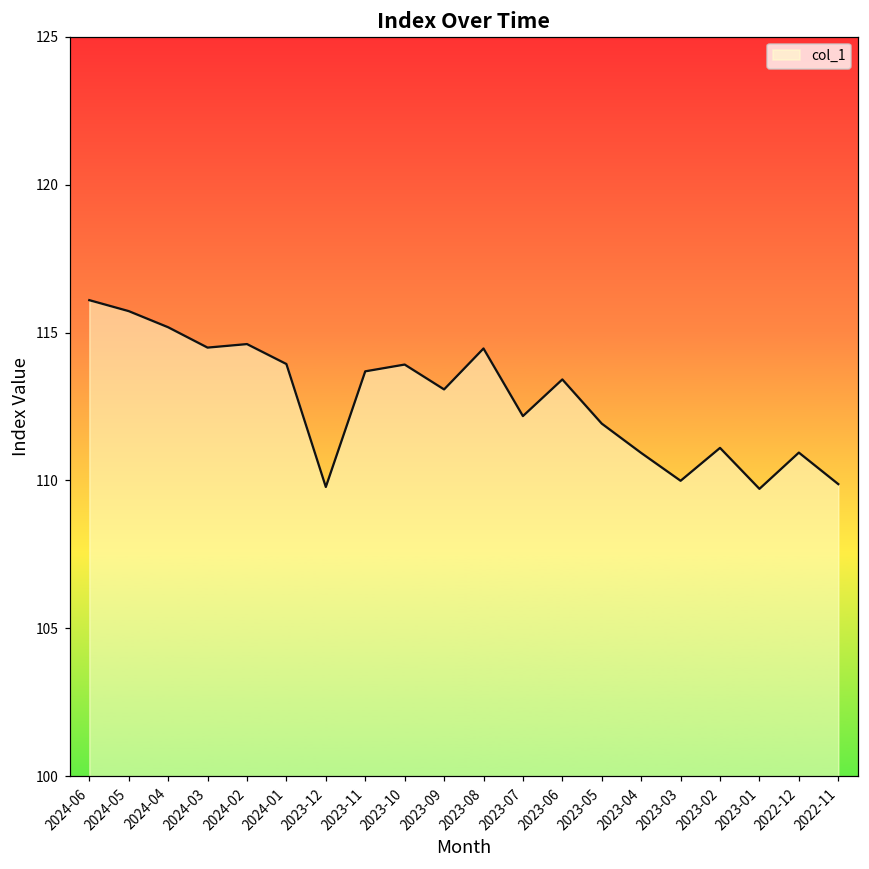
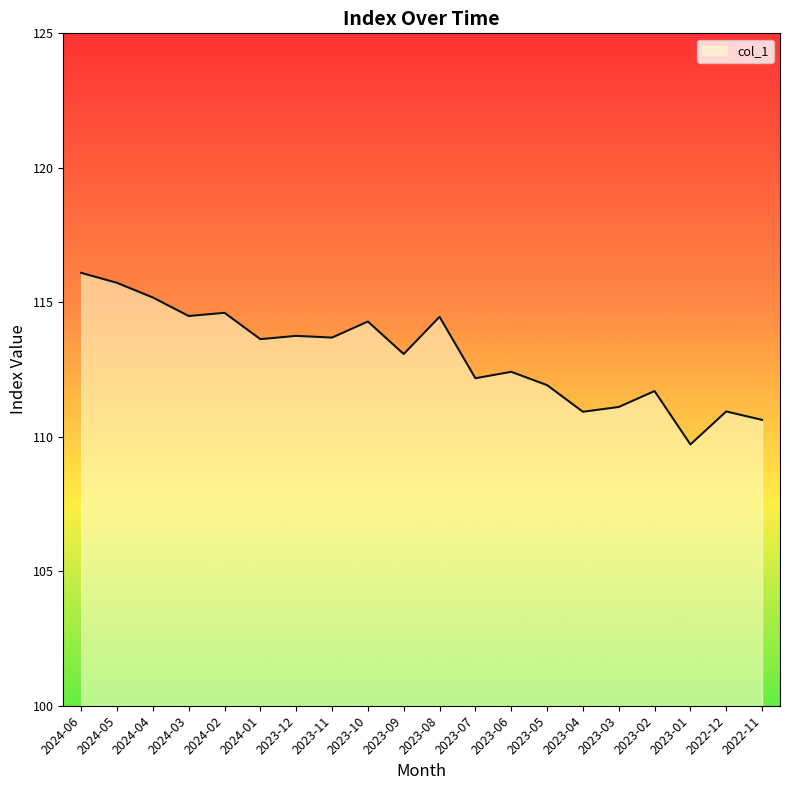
2024-01: 113.9 -> 113.6
2023-12: 109.8 -> 113.8
2023-10: 113.9 -> 114.3
2023-06: 113.4 -> 112.4
2023-03: 110.0 -> 111.1
2023-02: 111.1 -> 111.7
2022-11: 109.9 -> 110.6
